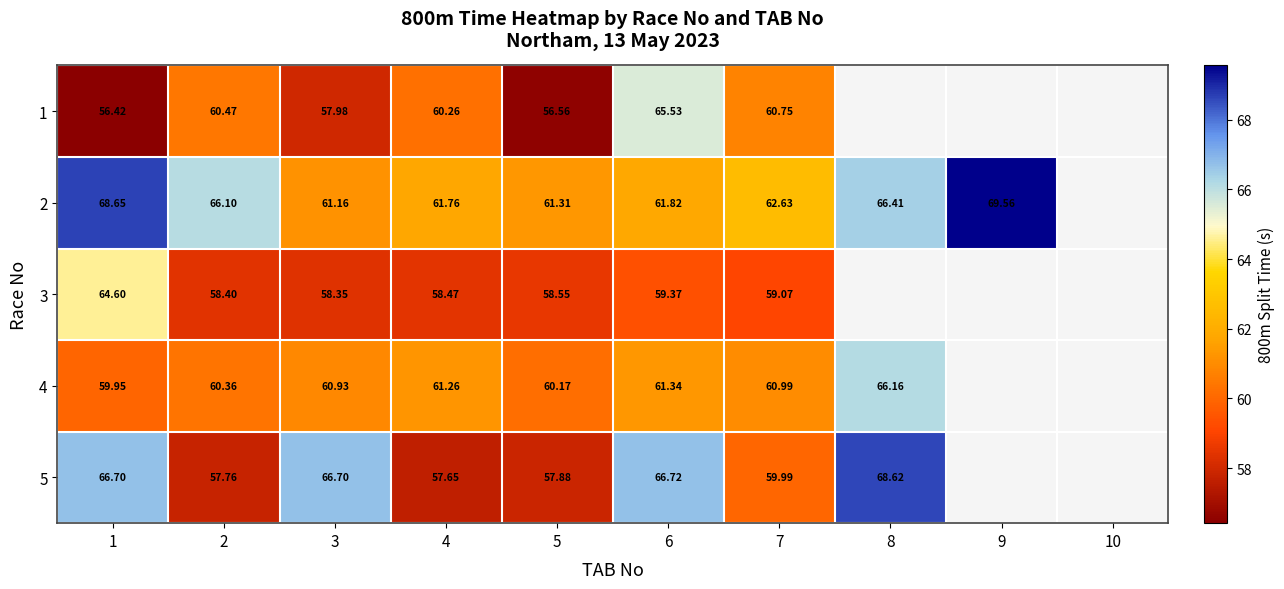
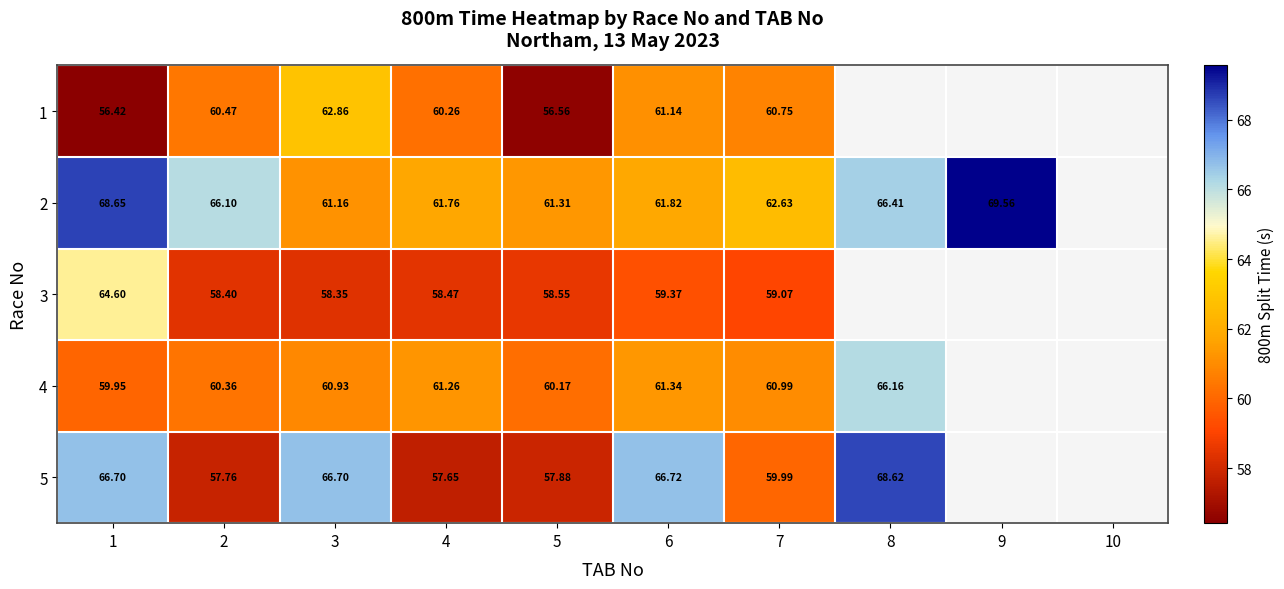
1, 3: 57.98 -> 62.86
1, 6: 65.53 -> 61.14
